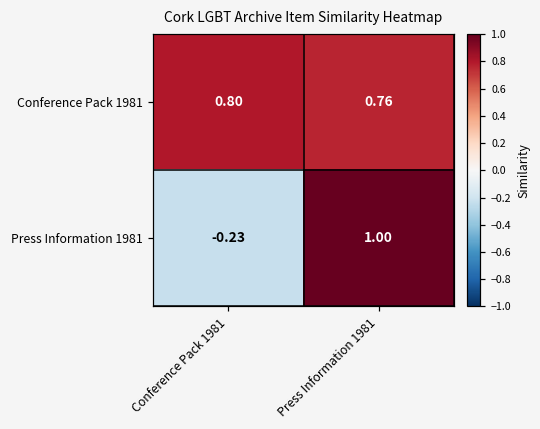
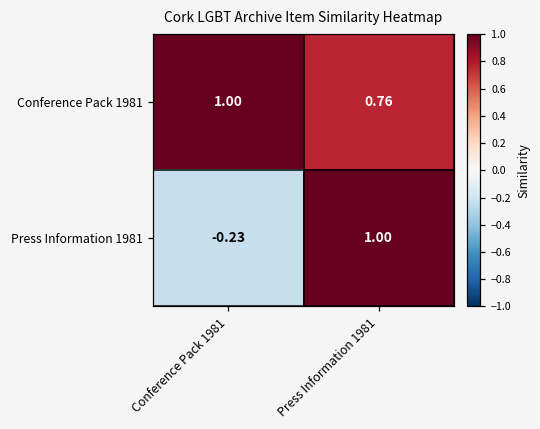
Conference Pack 1981, Conference Pack 1981: 0.80 -> 1.00
